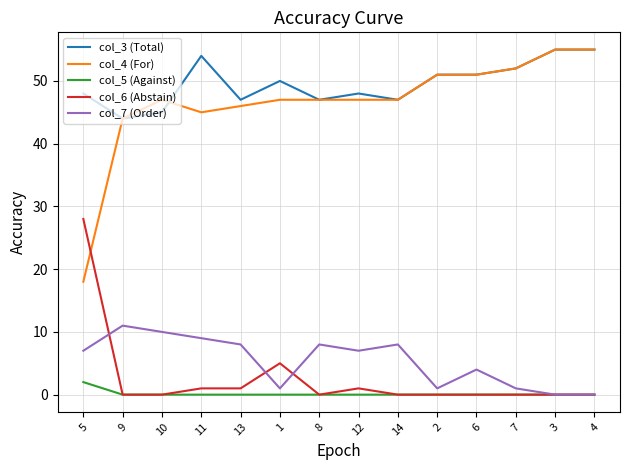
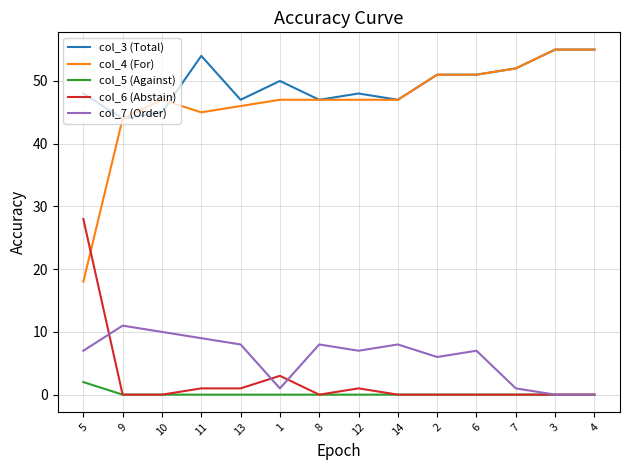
col_6 (Abstain), 1: 5 -> 3
col_7 (Order), 2: 1 -> 6
col_7 (Order), 6: 4 -> 7
